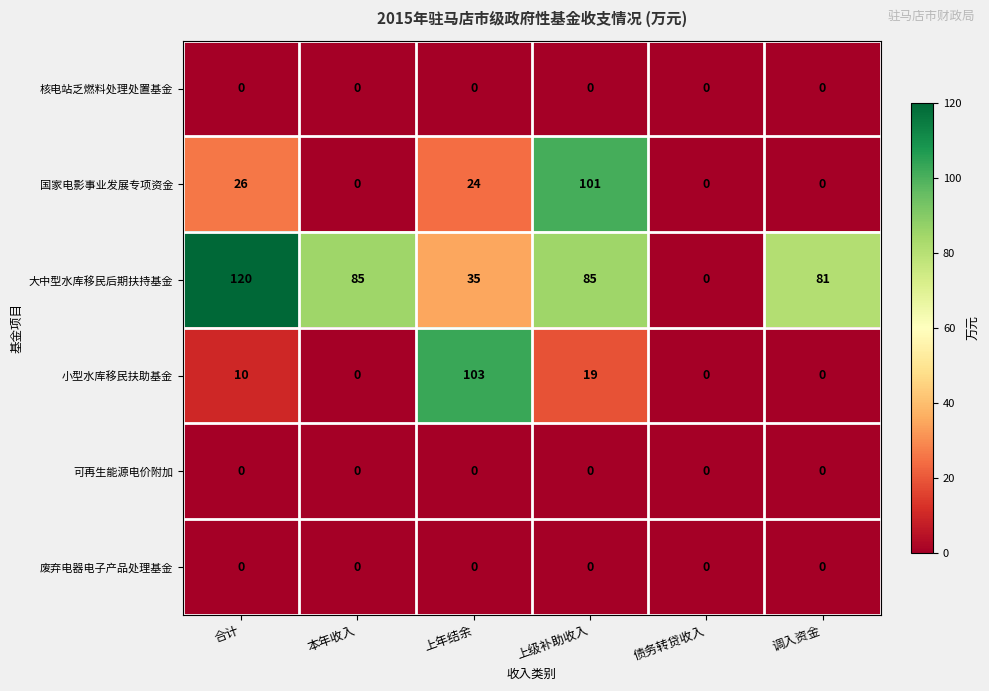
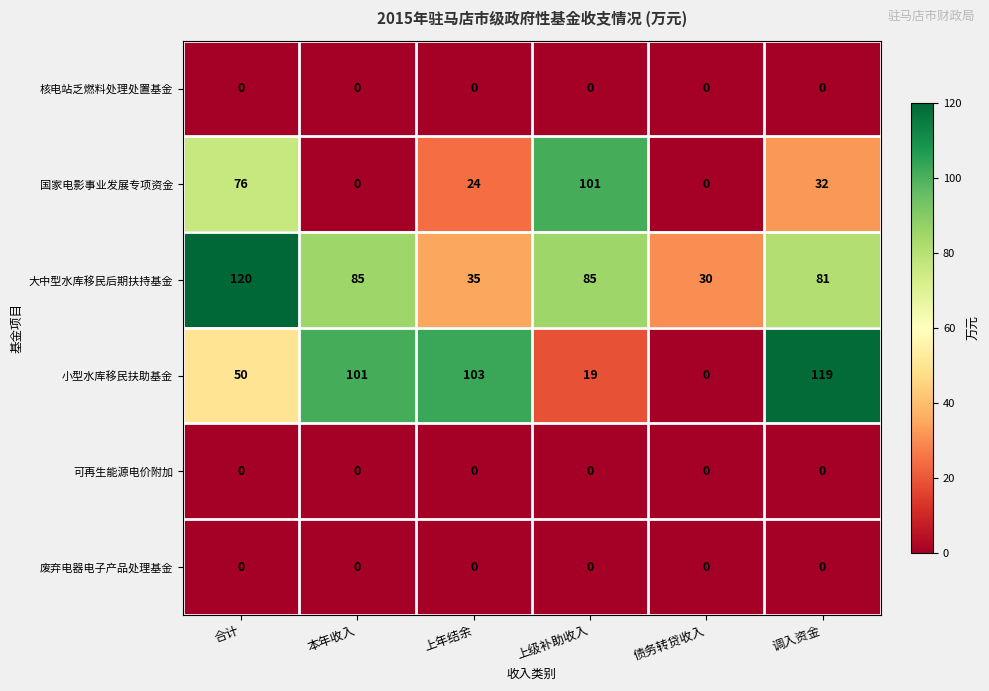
国家电影事业发展专项资金, 合计: 26 -> 76
国家电影事业发展专项资金, 调入资金: 0 -> 32
大中型水库移民后期扶持基金, 债务转贷收入: 0 -> 30
小型水库移民扶助基金, 合计: 10 -> 50
小型水库移民扶助基金, 本年收入: 0 -> 101
小型水库移民扶助基金, 调入资金: 0 -> 119
